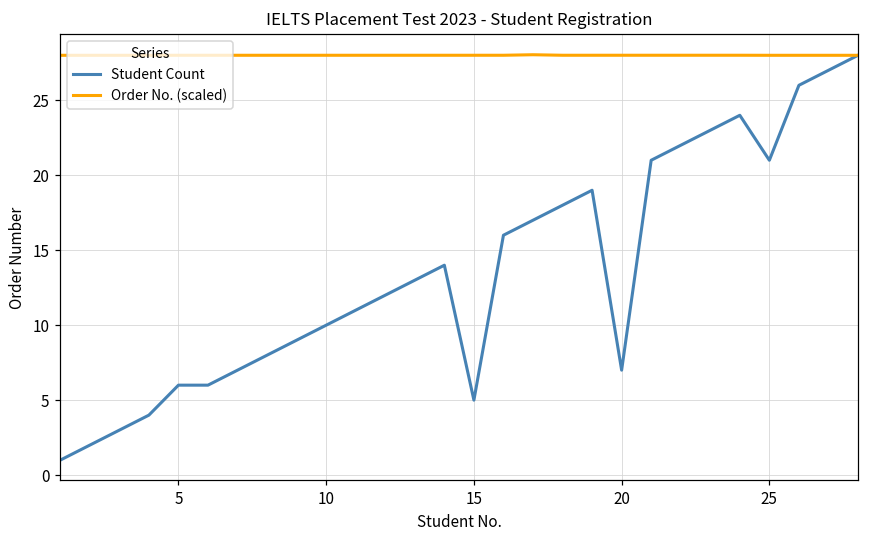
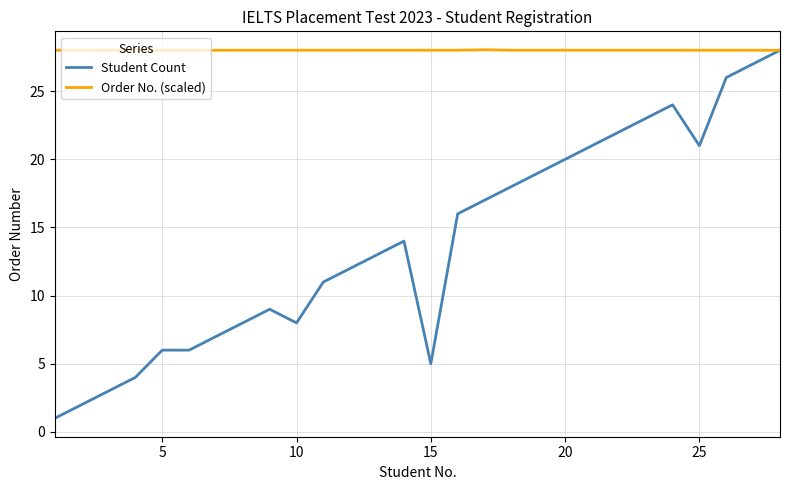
Student Count, 10: 10 -> 8
Student Count, 20: 7 -> 20
